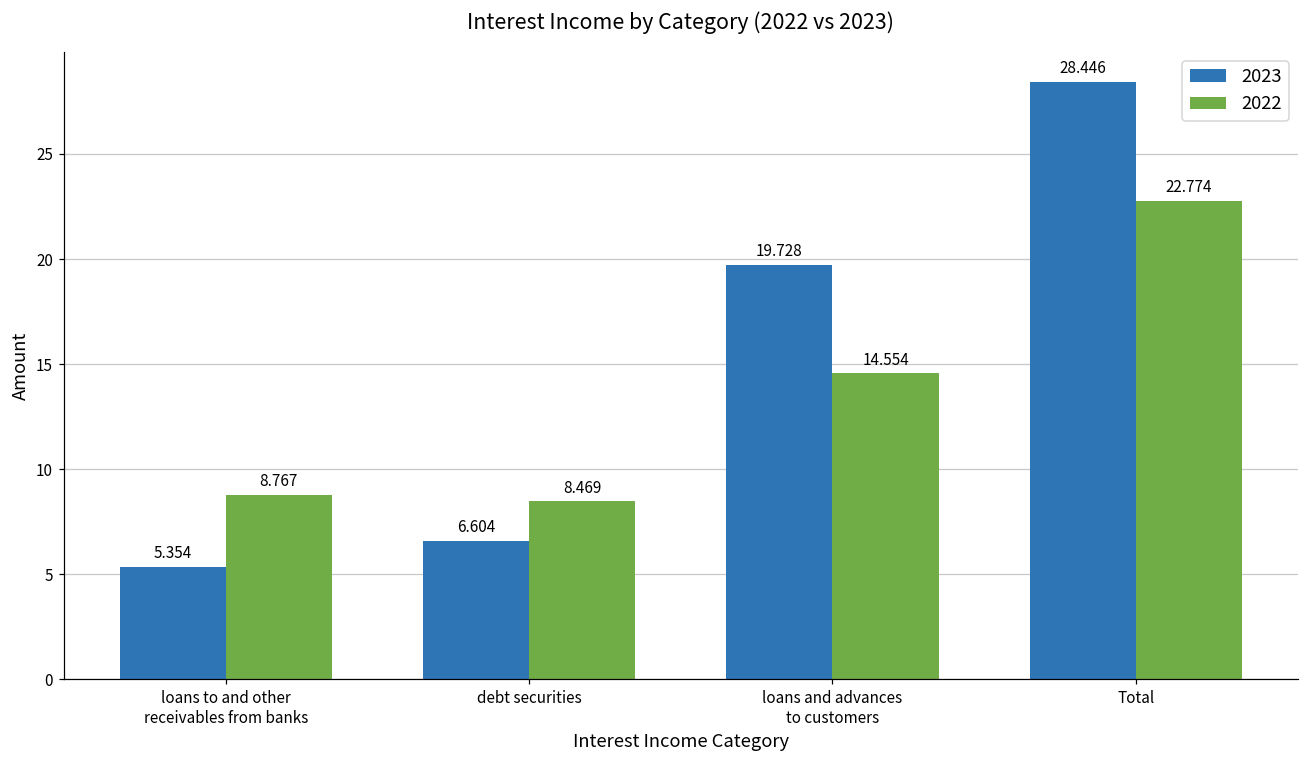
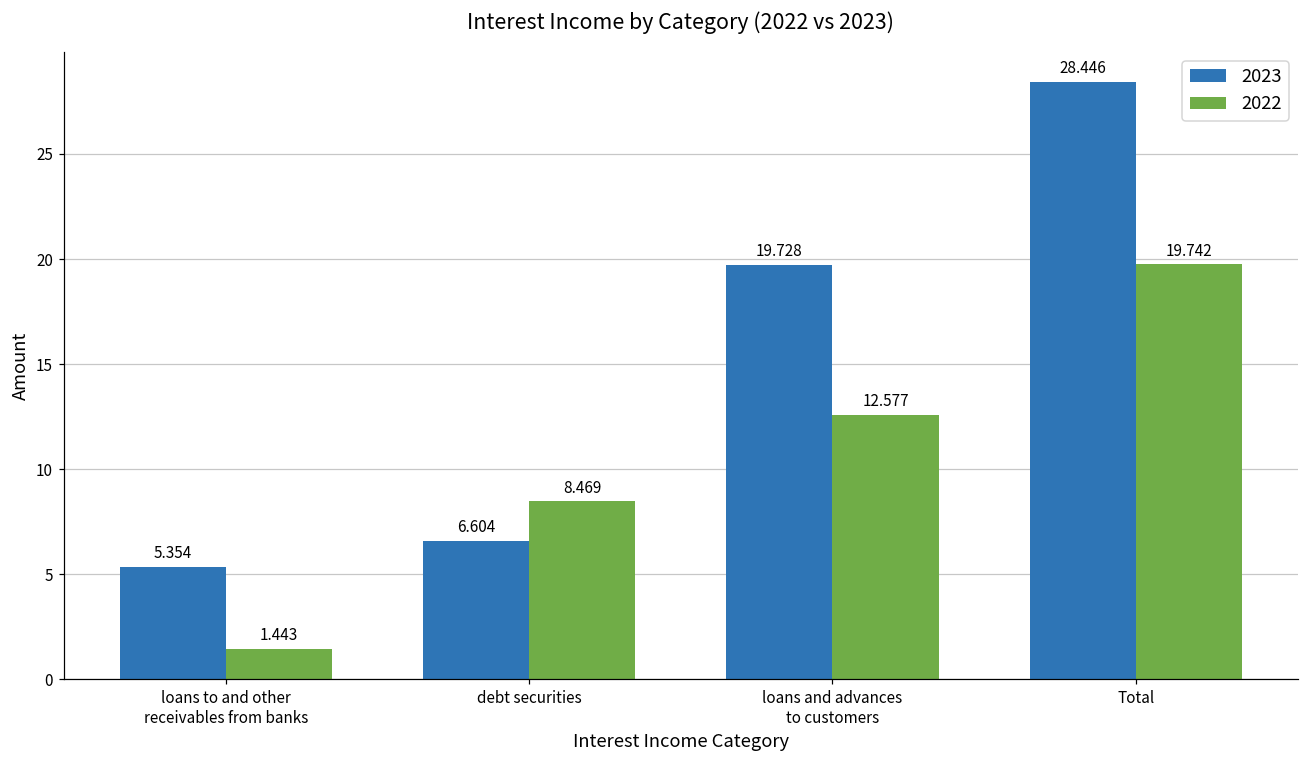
2022, loans to and other receivables from banks: 8.767 -> 1.443
2022, loans and advances to customers: 14.554 -> 12.577
2022, Total: 22.774 -> 19.742
